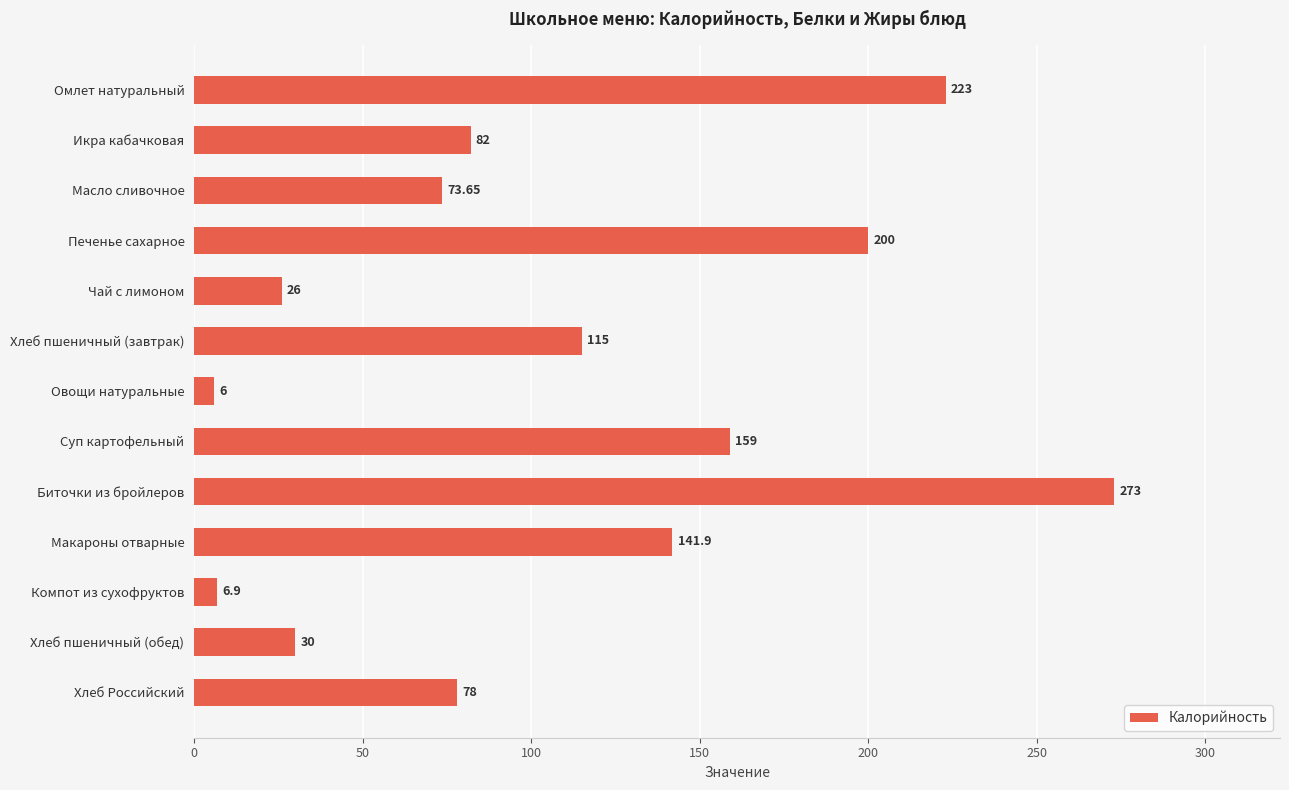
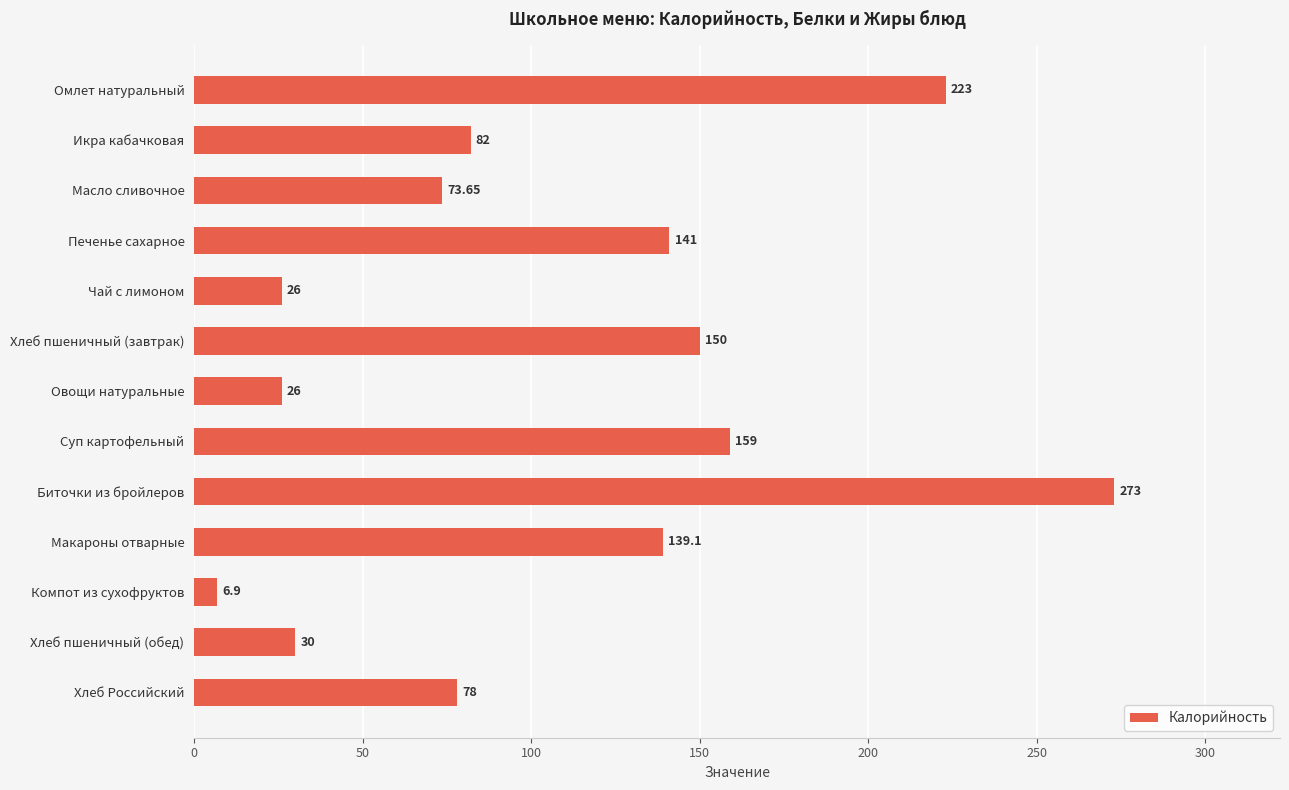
Печенье сахарное: 200 -> 141
Хлеб пшеничный (завтрак): 115 -> 150
Овощи натуральные: 6 -> 26
Макароны отварные: 141.9 -> 139.1
